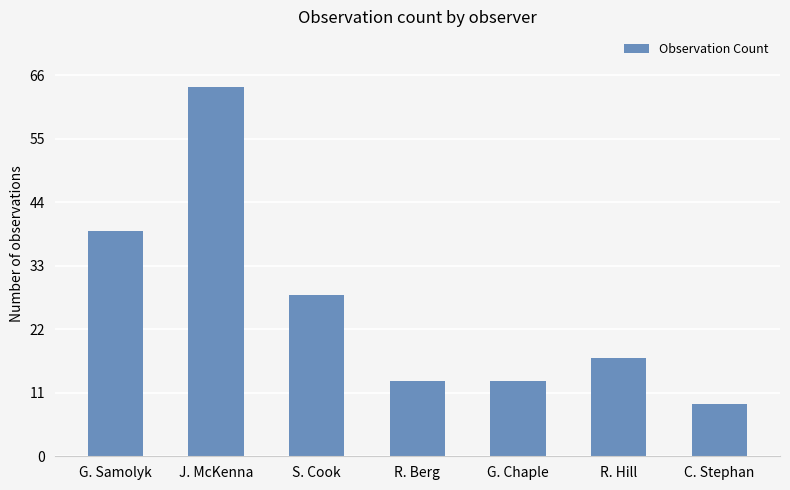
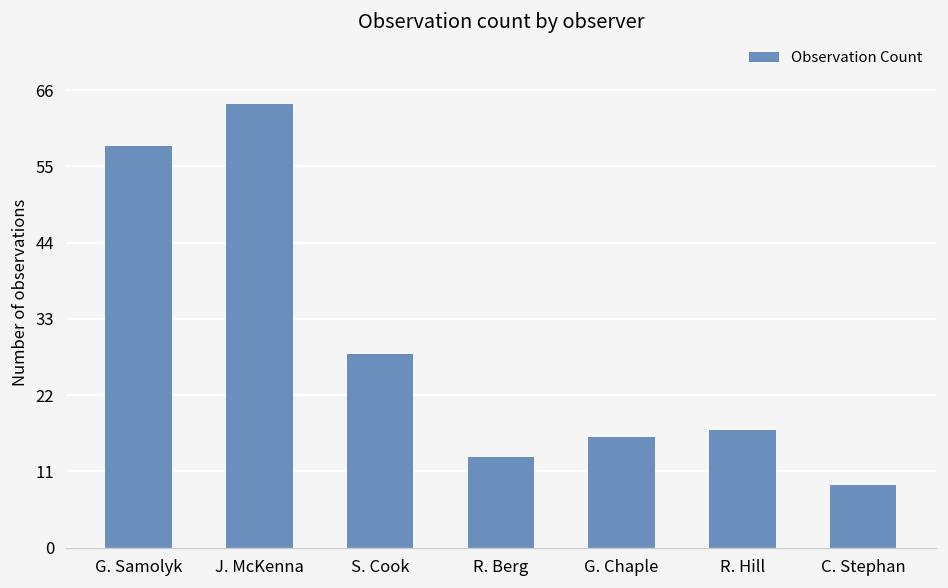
G. Samolyk: 39 -> 58
G. Chaple: 13 -> 16
